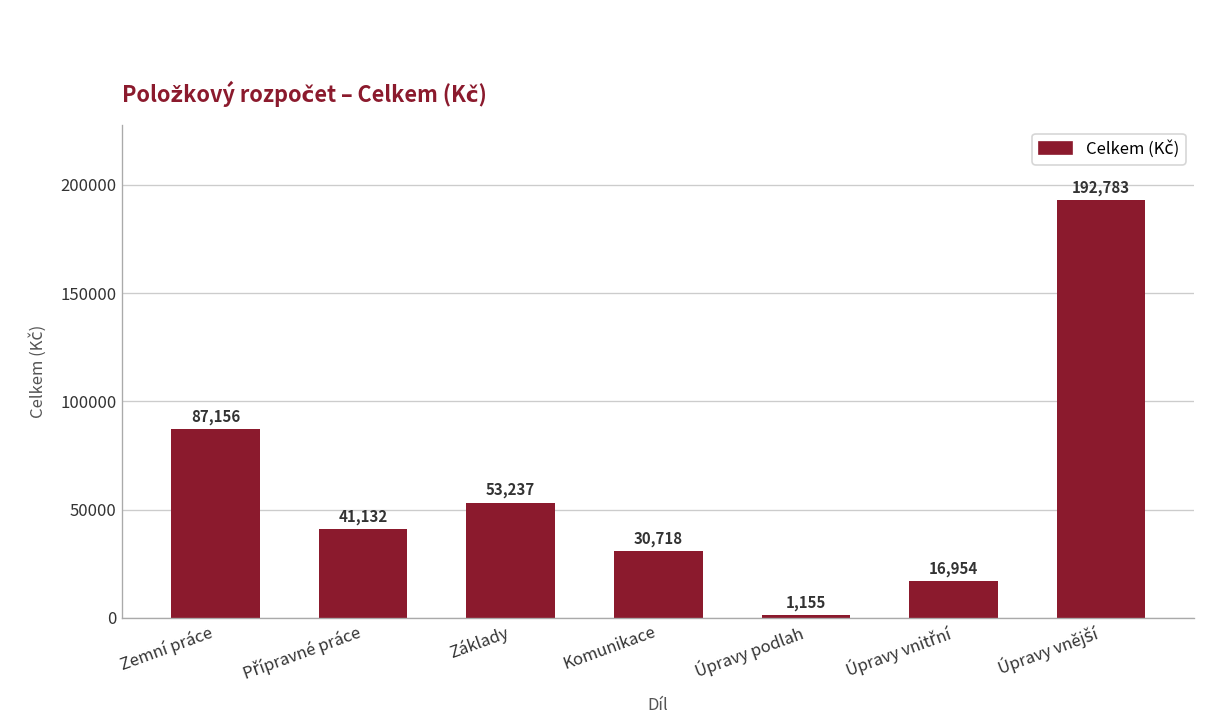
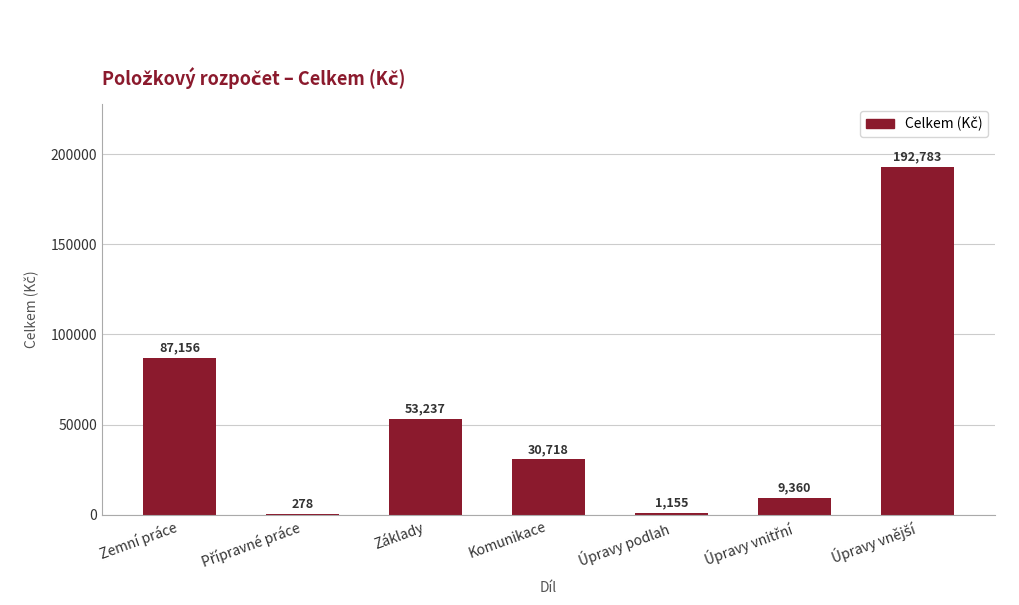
Přípravné práce: 41,132 -> 278
Úpravy vnitřní: 16,954 -> 9,360
